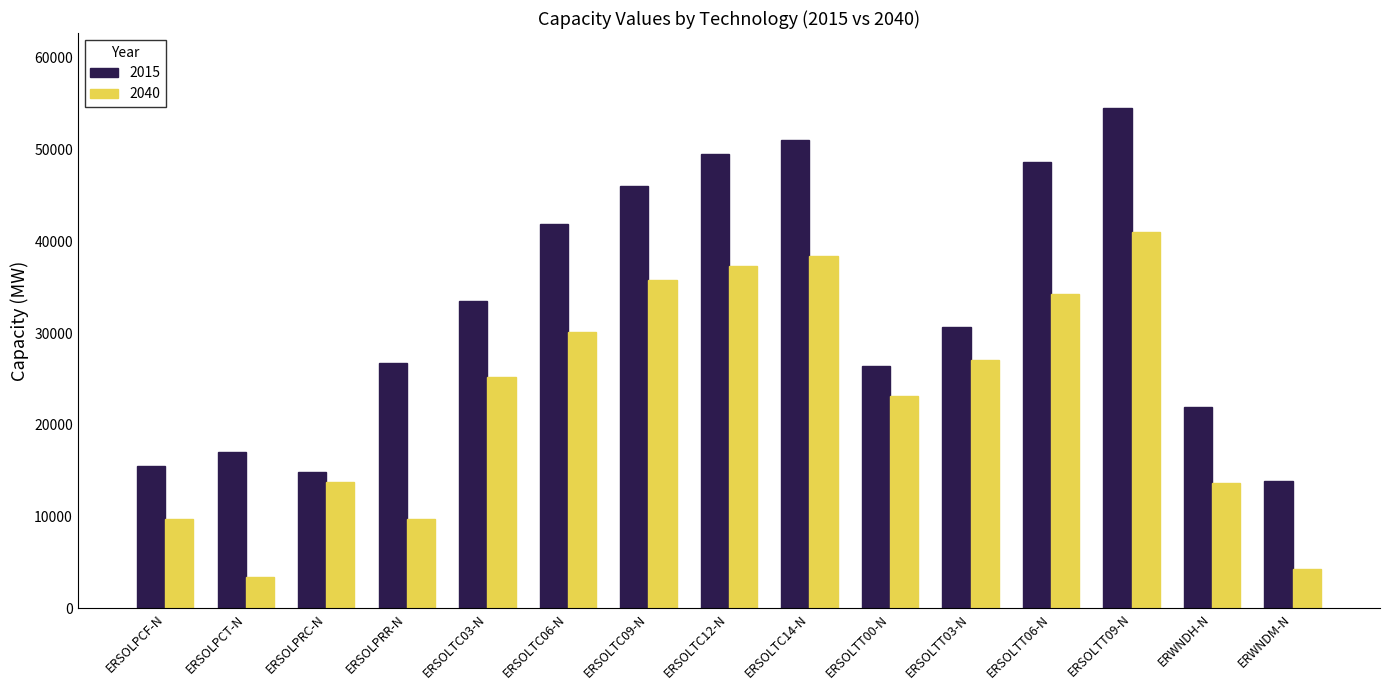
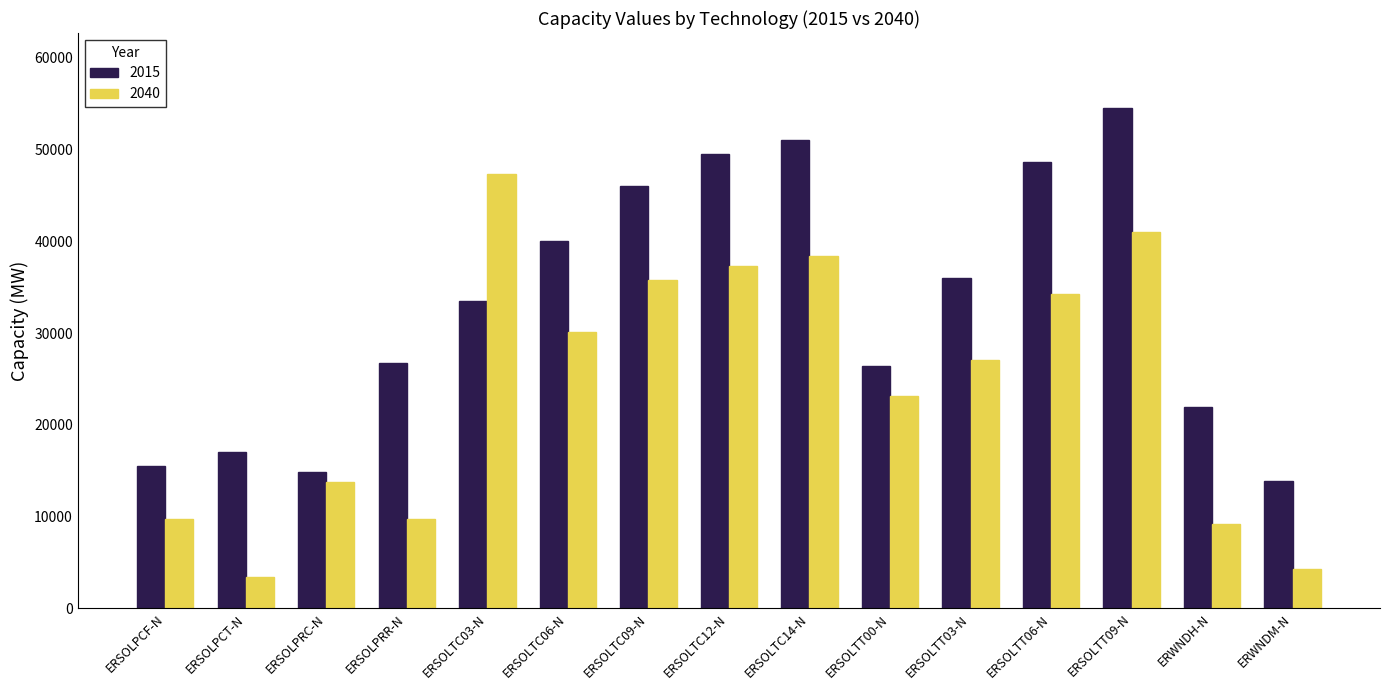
2040, ERSOLTC03-N: 25000 -> 47000
2015, ERSOLTC06-N: 42000 -> 40000
2015, ERSOLTT03-N: 31000 -> 36000
2040, ERWNDH-N: 14000 -> 9000
